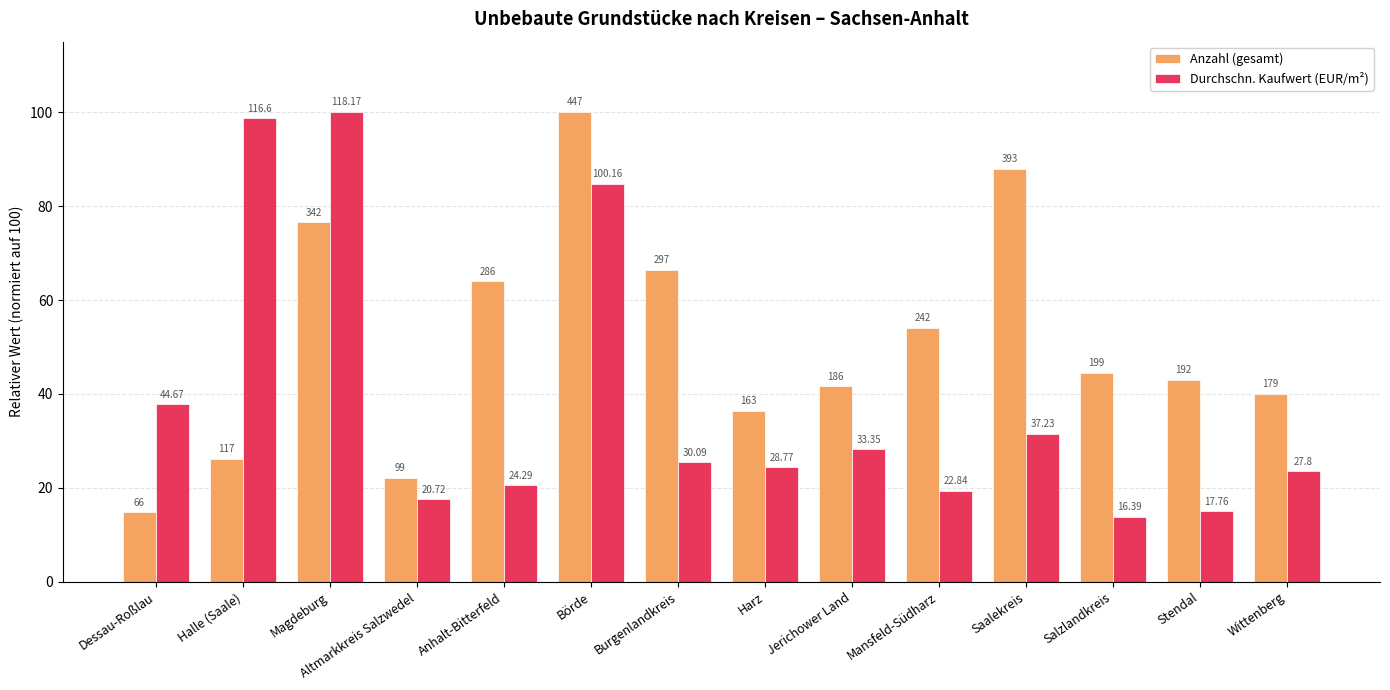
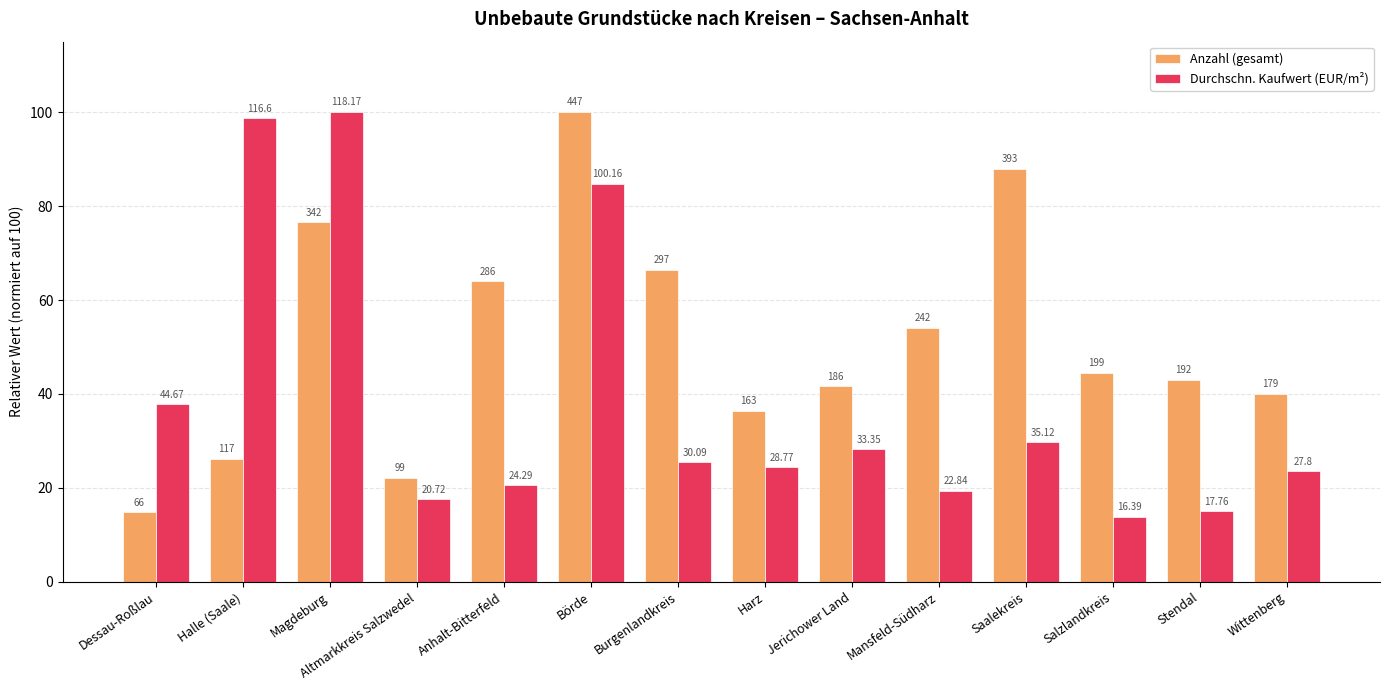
Durchschn. Kaufwert (EUR/m²), Saalekreis: 37.23 -> 35.12
